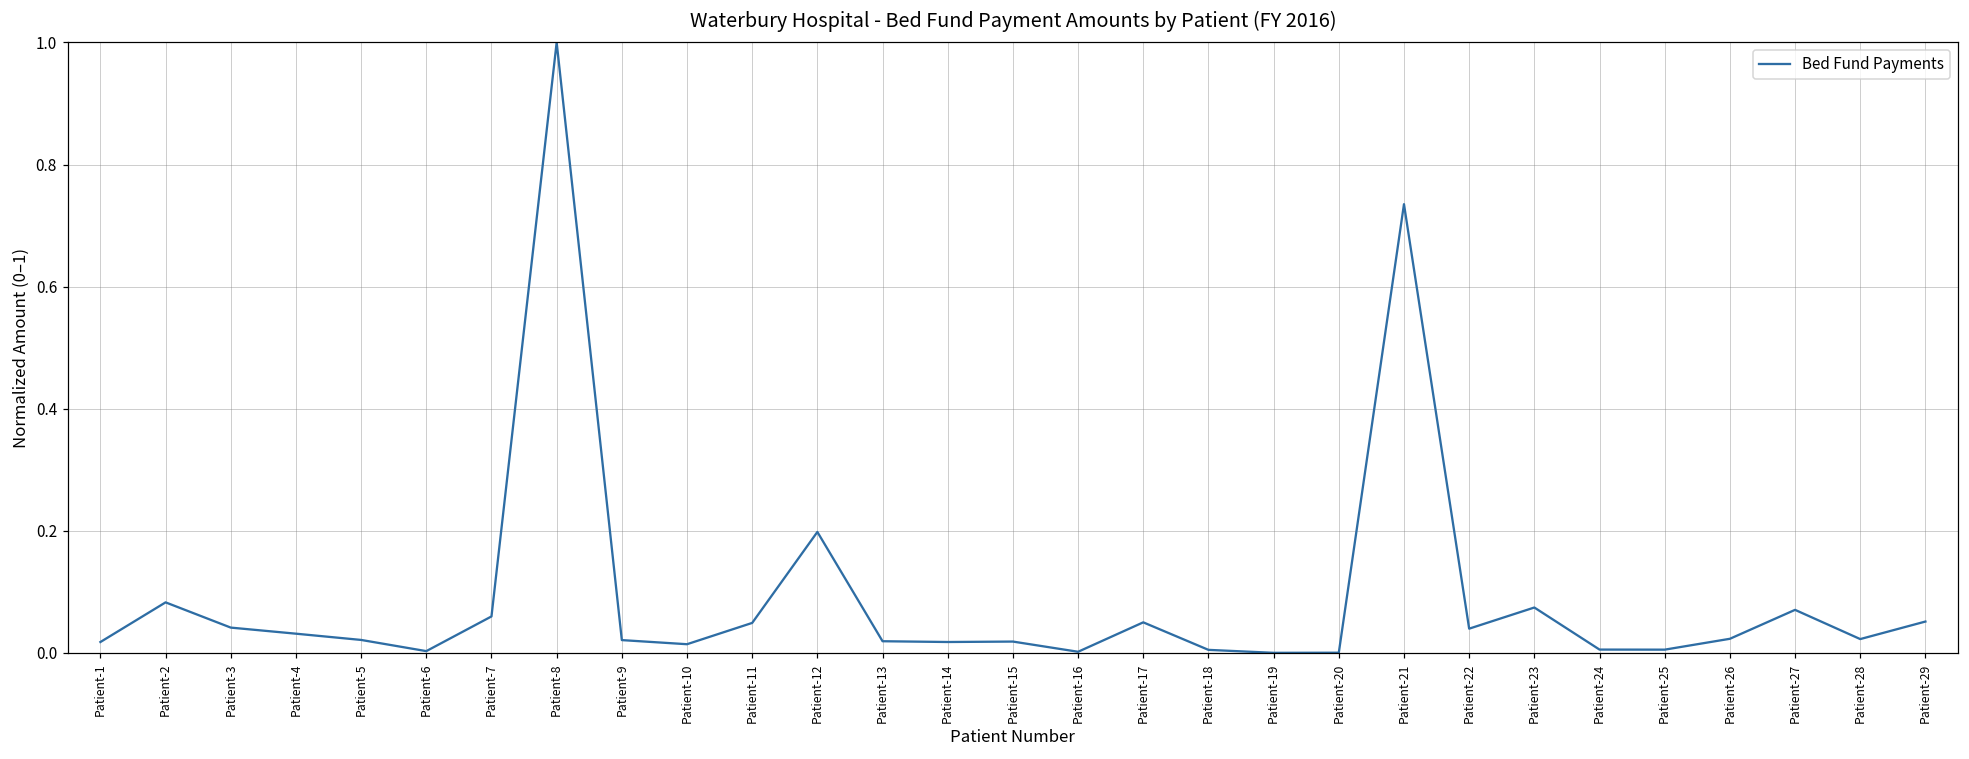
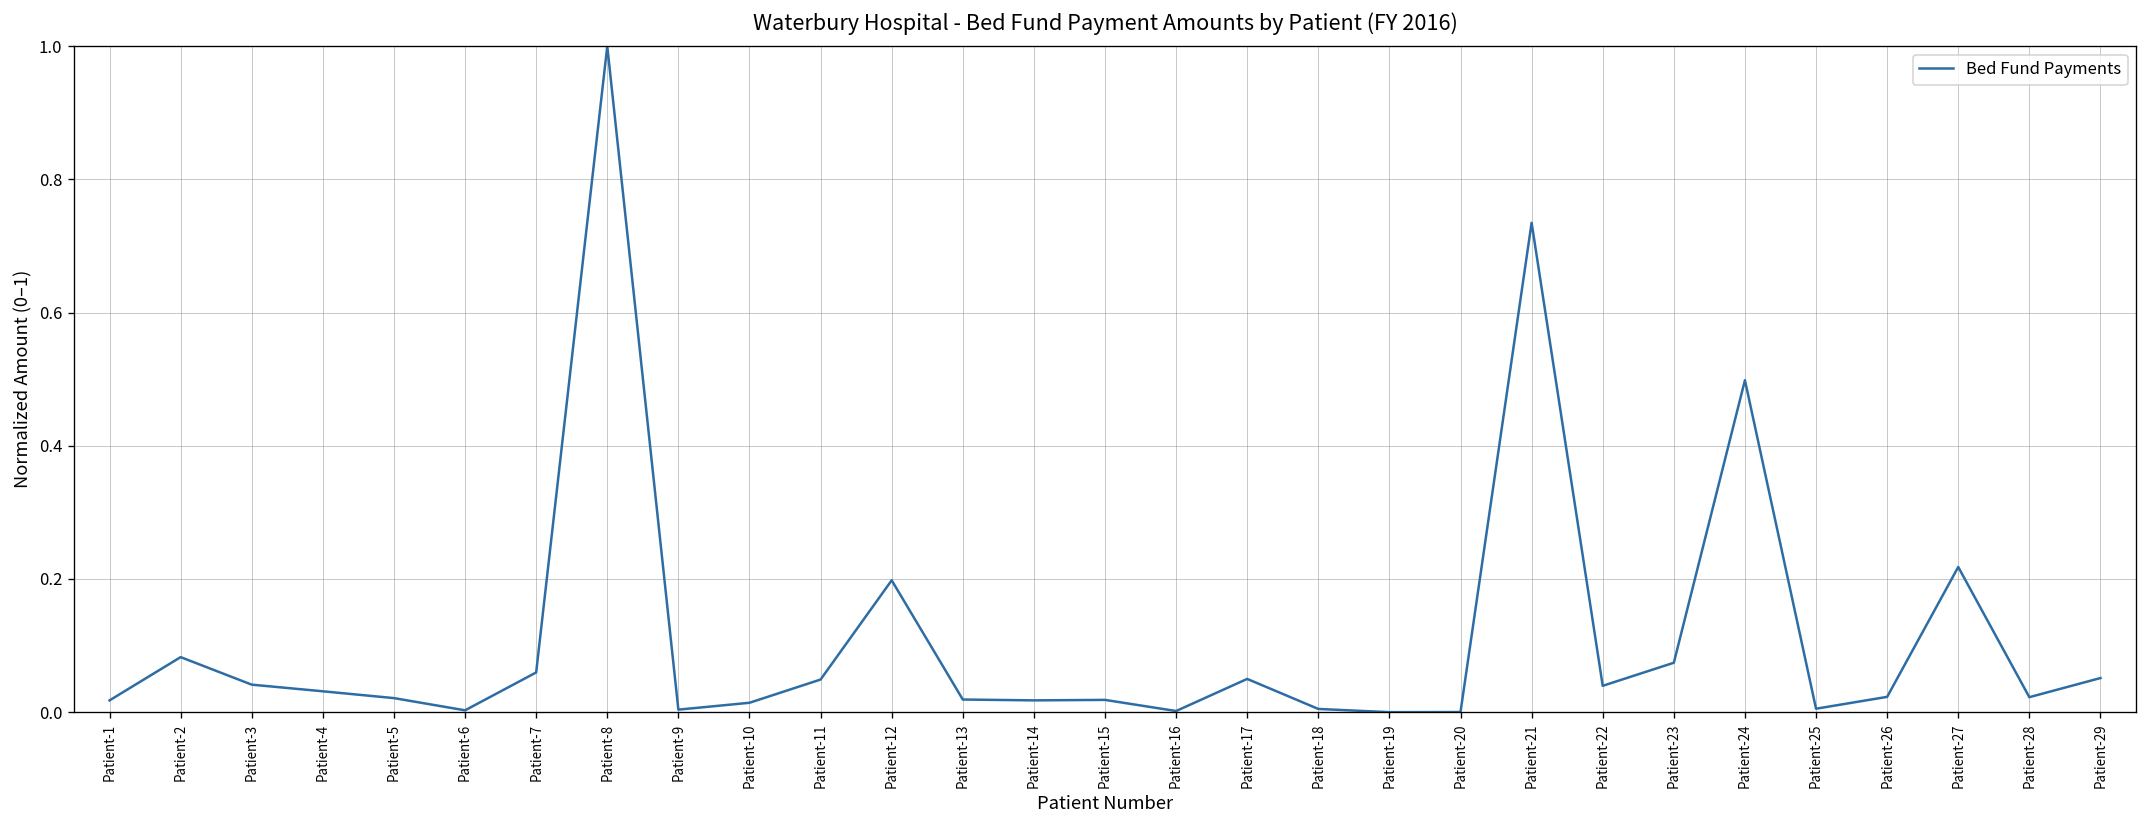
Patient-9: 0.02 -> 0.00
Patient-24: 0.01 -> 0.50
Patient-27: 0.07 -> 0.22
